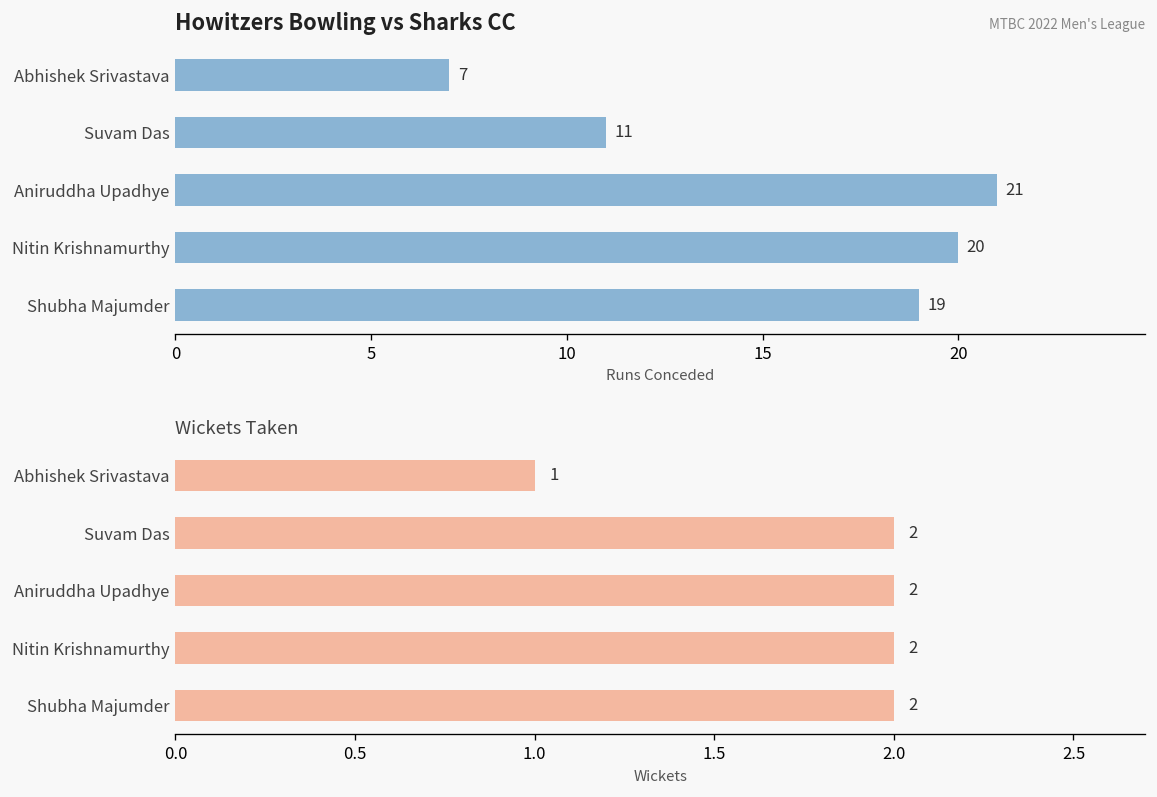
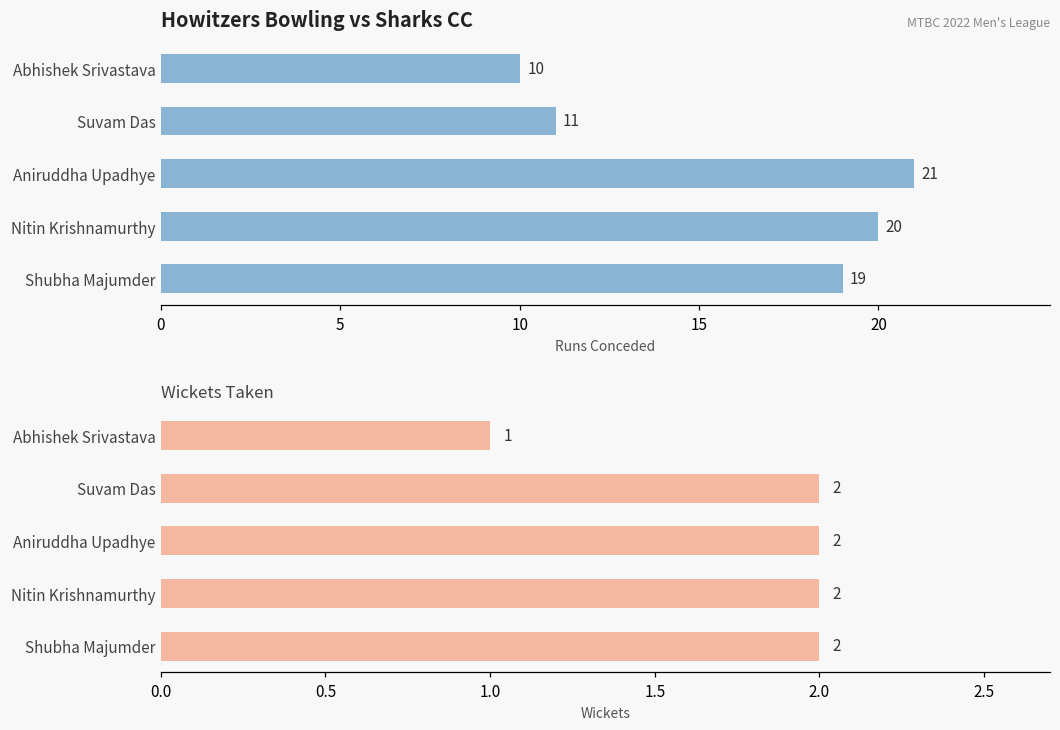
Howitzers Bowling vs Sharks CC, Abhishek Srivastava: 7 -> 10
